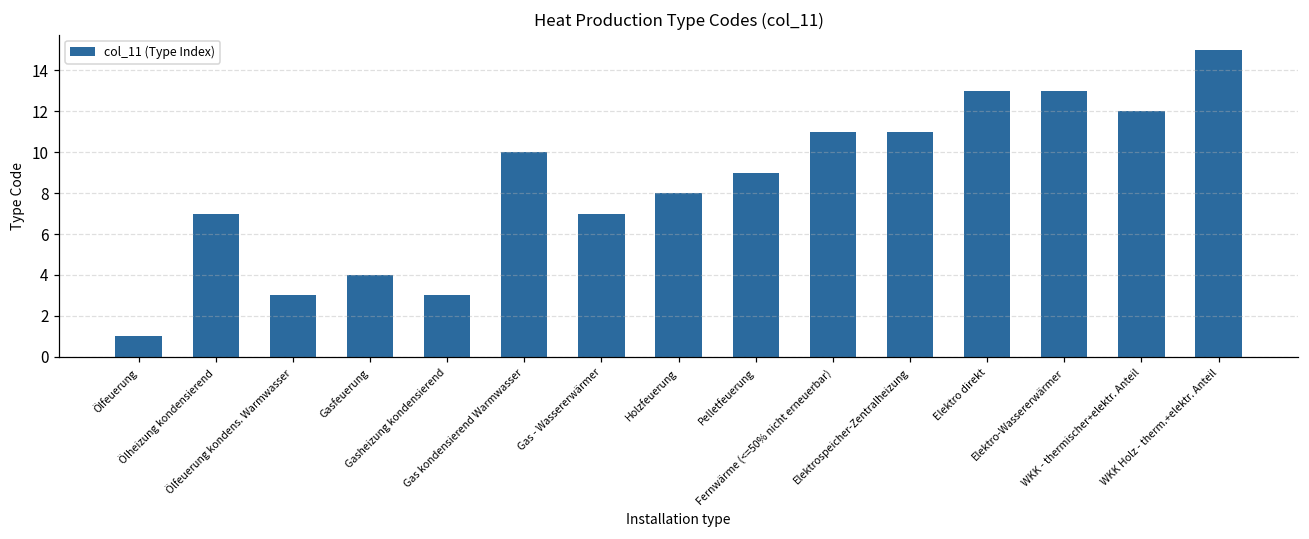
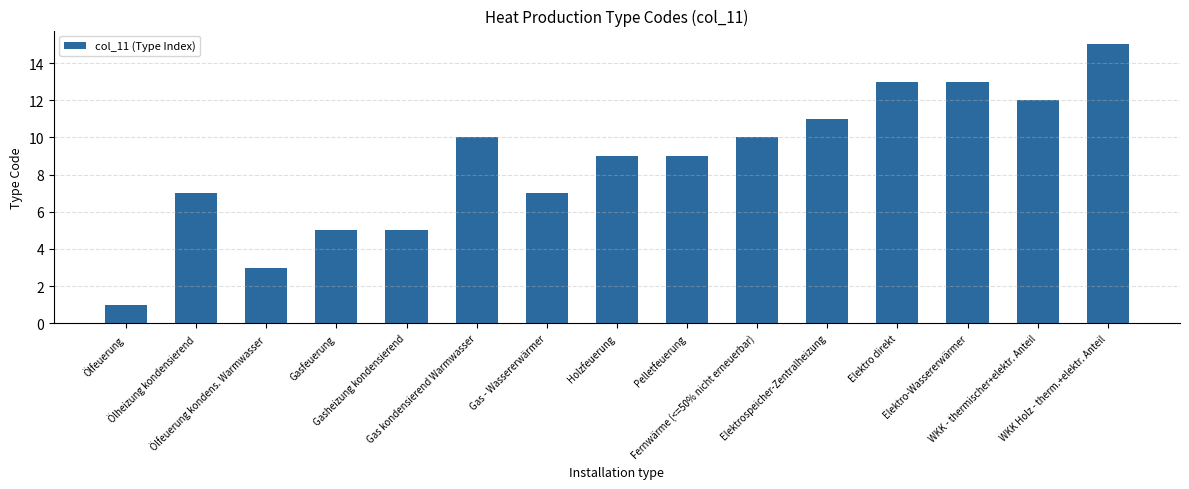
Gasfeuerung: 4 -> 5
Gasheizung kondensierend: 3 -> 5
Holzfeuerung: 8 -> 9
Fernwärme (<=50% nicht erneuerbar): 11 -> 10
